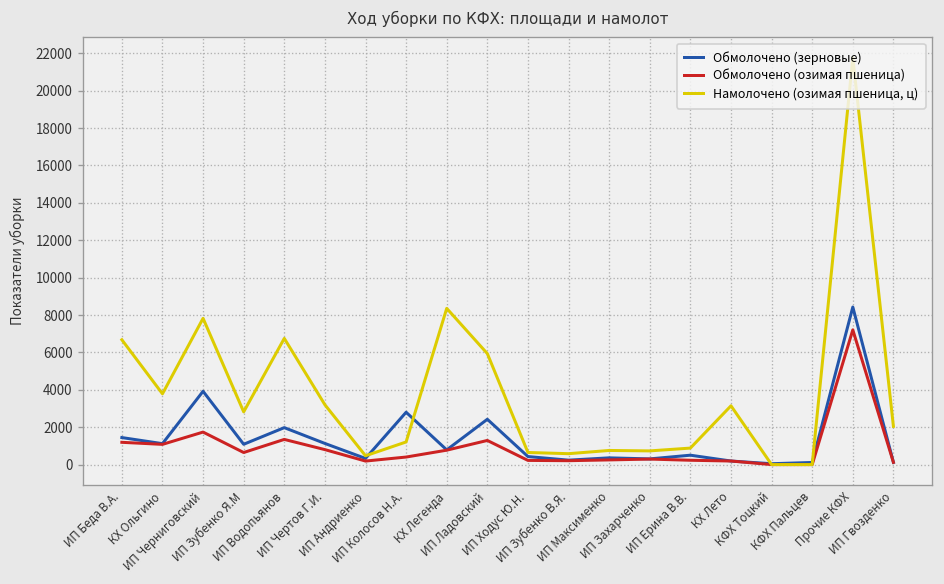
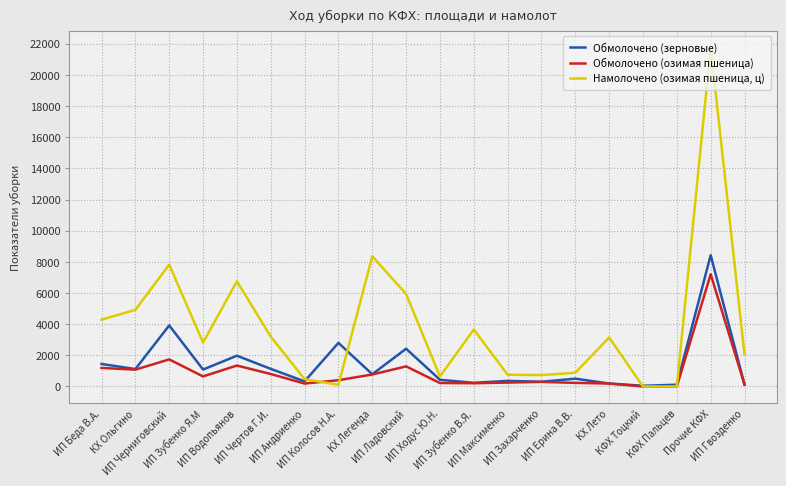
Намолочено (озимая пшеница, ц), ИП Беда В.А.: 6700 -> 4300
Намолочено (озимая пшеница, ц), КХ Ольгино: 3800 -> 4900
Намолочено (озимая пшеница, ц), ИП Колосов Н.А.: 1200 -> 100
Намолочено (озимая пшеница, ц), ИП Зубенко В.Я.: 600 -> 3700
